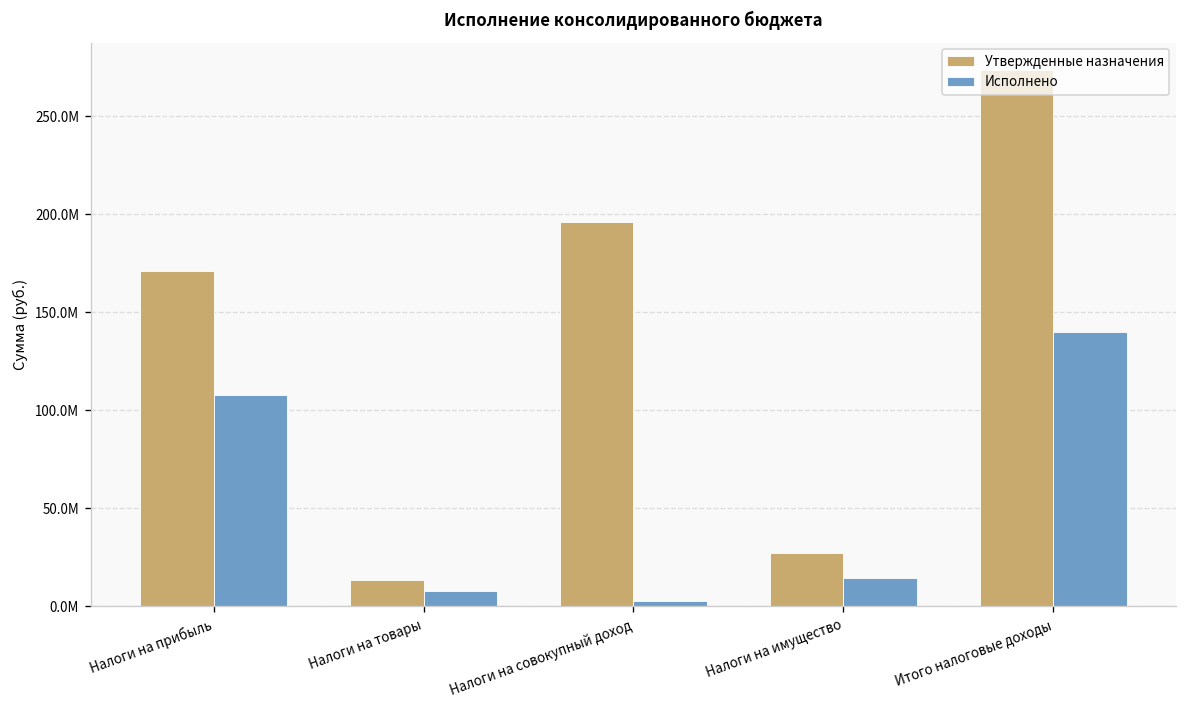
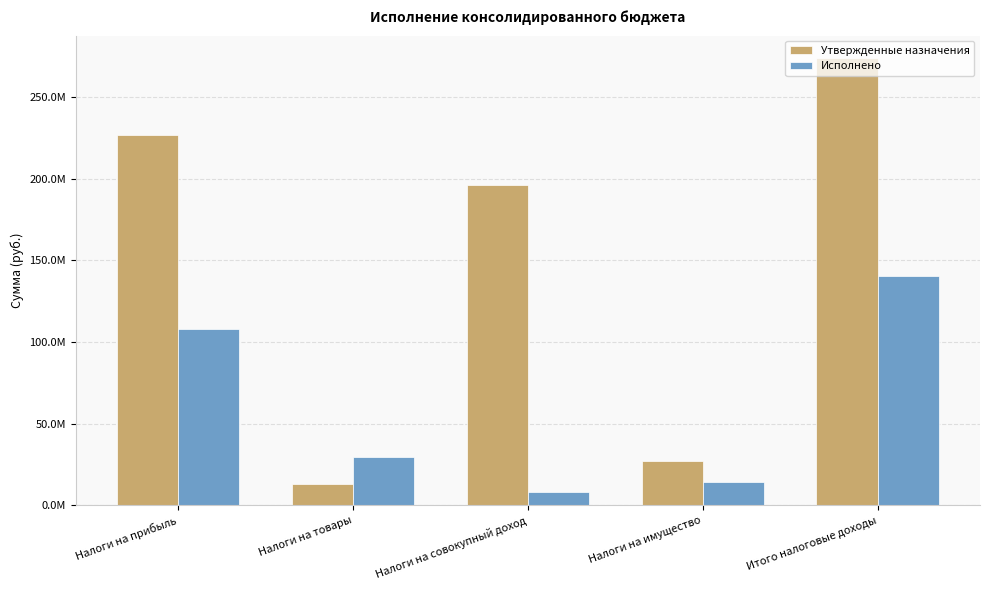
Утвержденные назначения, Налоги на прибыль: 171000000 -> 227000000
Исполнено, Налоги на товары: 8000000 -> 29000000
Исполнено, Налоги на совокупный доход: 3000000 -> 8000000
